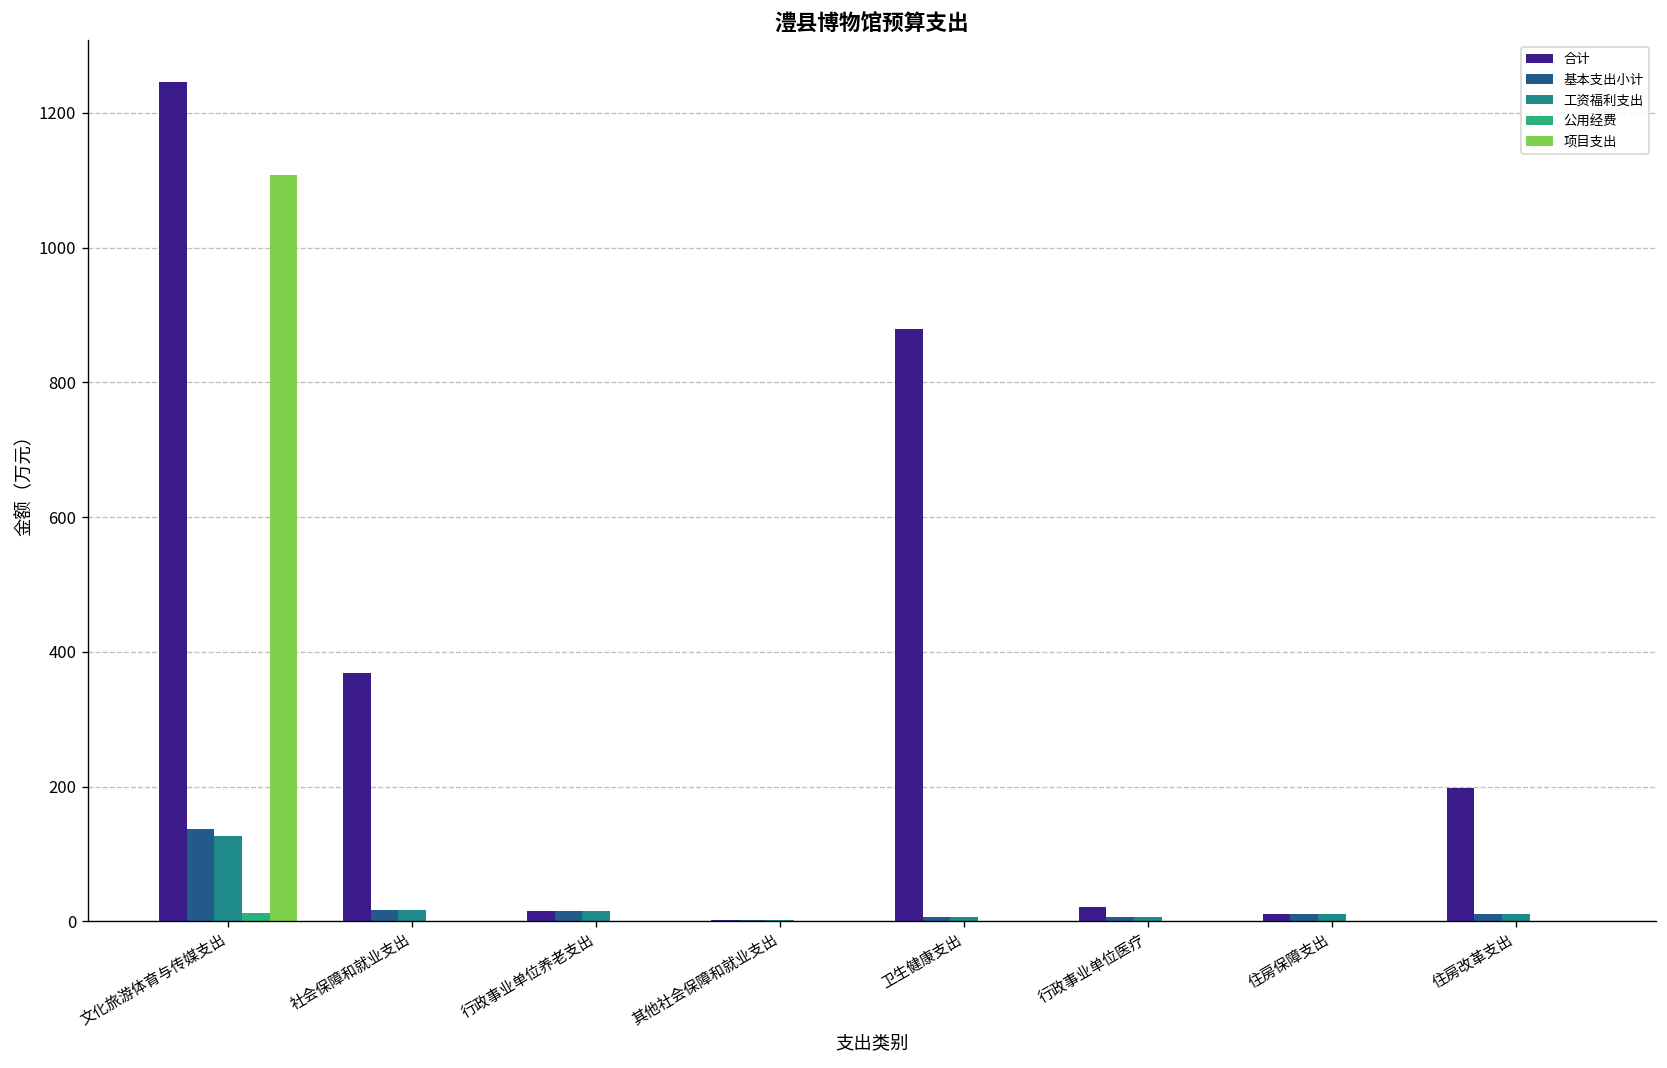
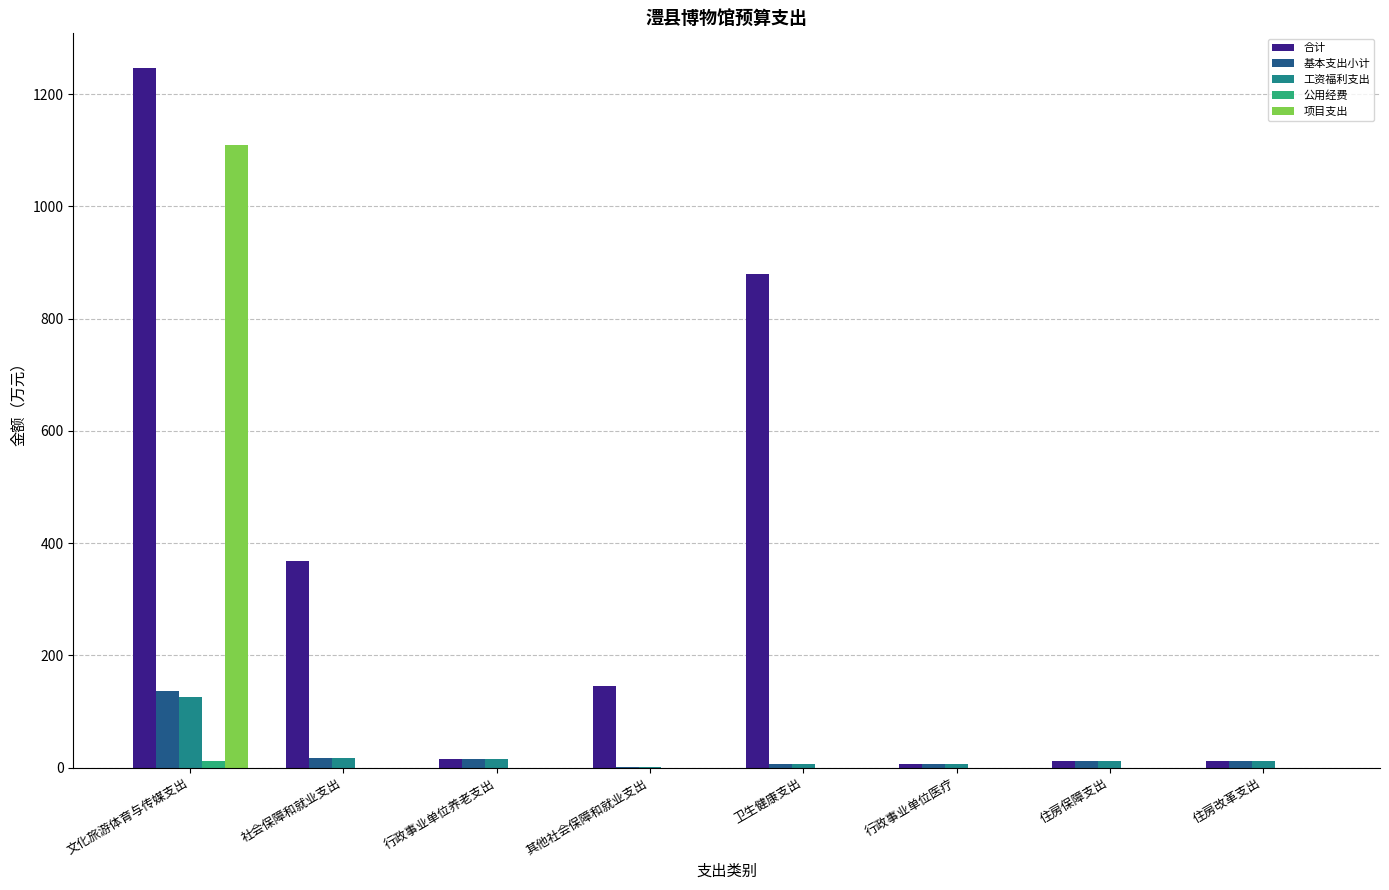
合计, 其他社会保障和就业支出: 0 -> 150
合计, 行政事业单位医疗: 20 -> 10
合计, 住房改革支出: 200 -> 10
